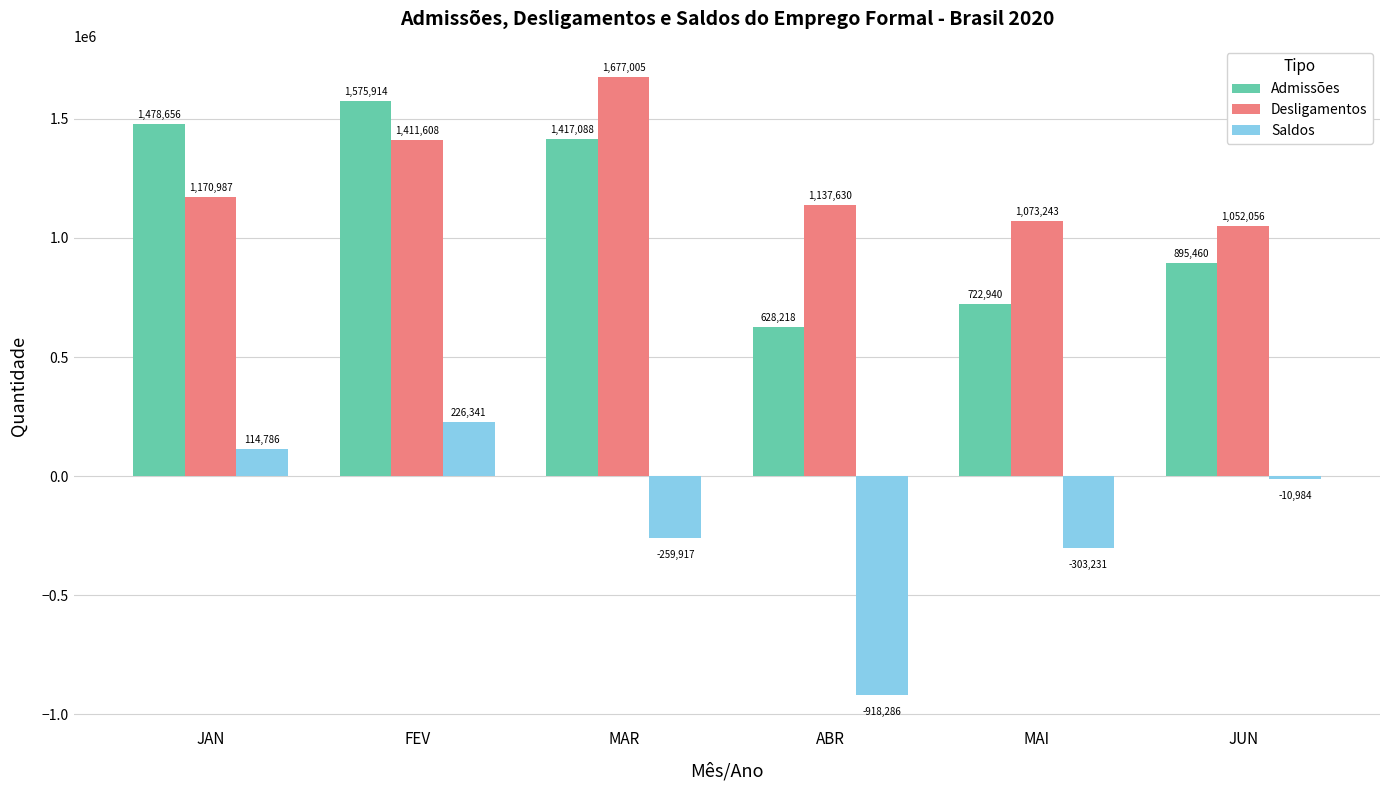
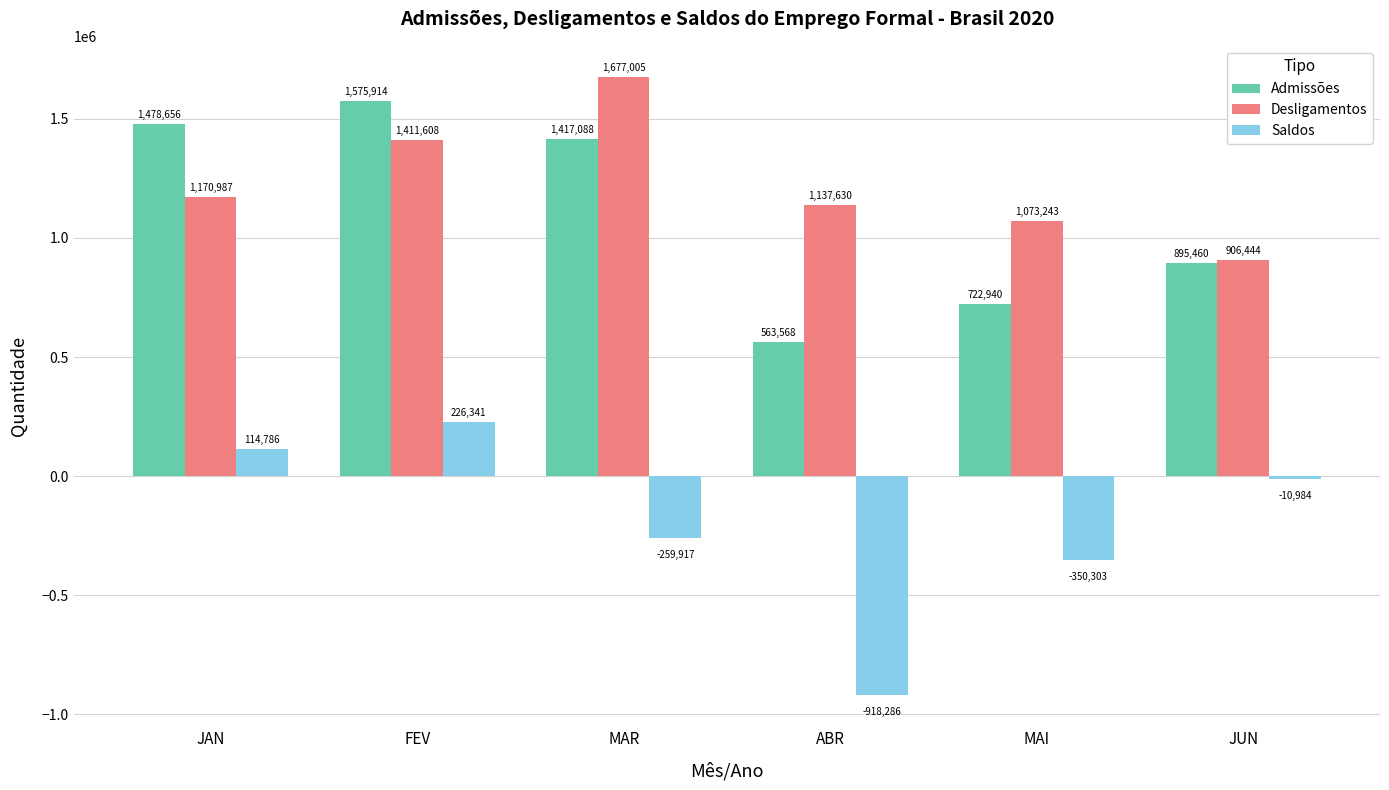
Admissões, ABR: 628,218 -> 563,568
Saldos, MAI: -303,231 -> -350,303
Desligamentos, JUN: 1,052,056 -> 906,444
